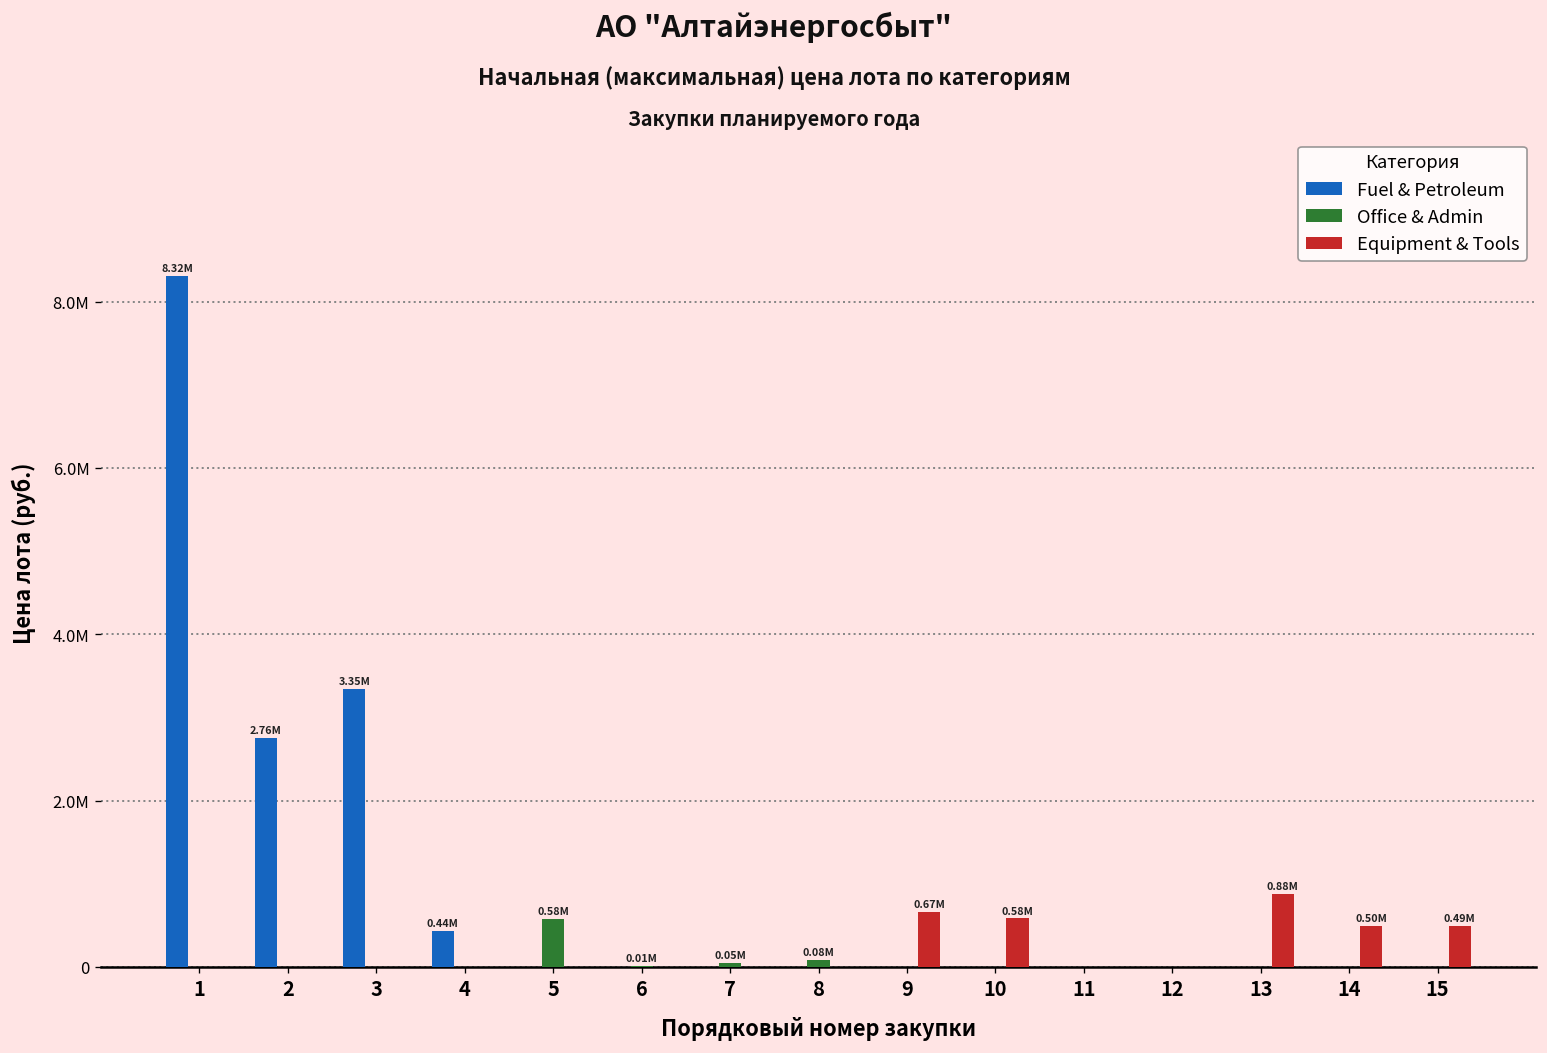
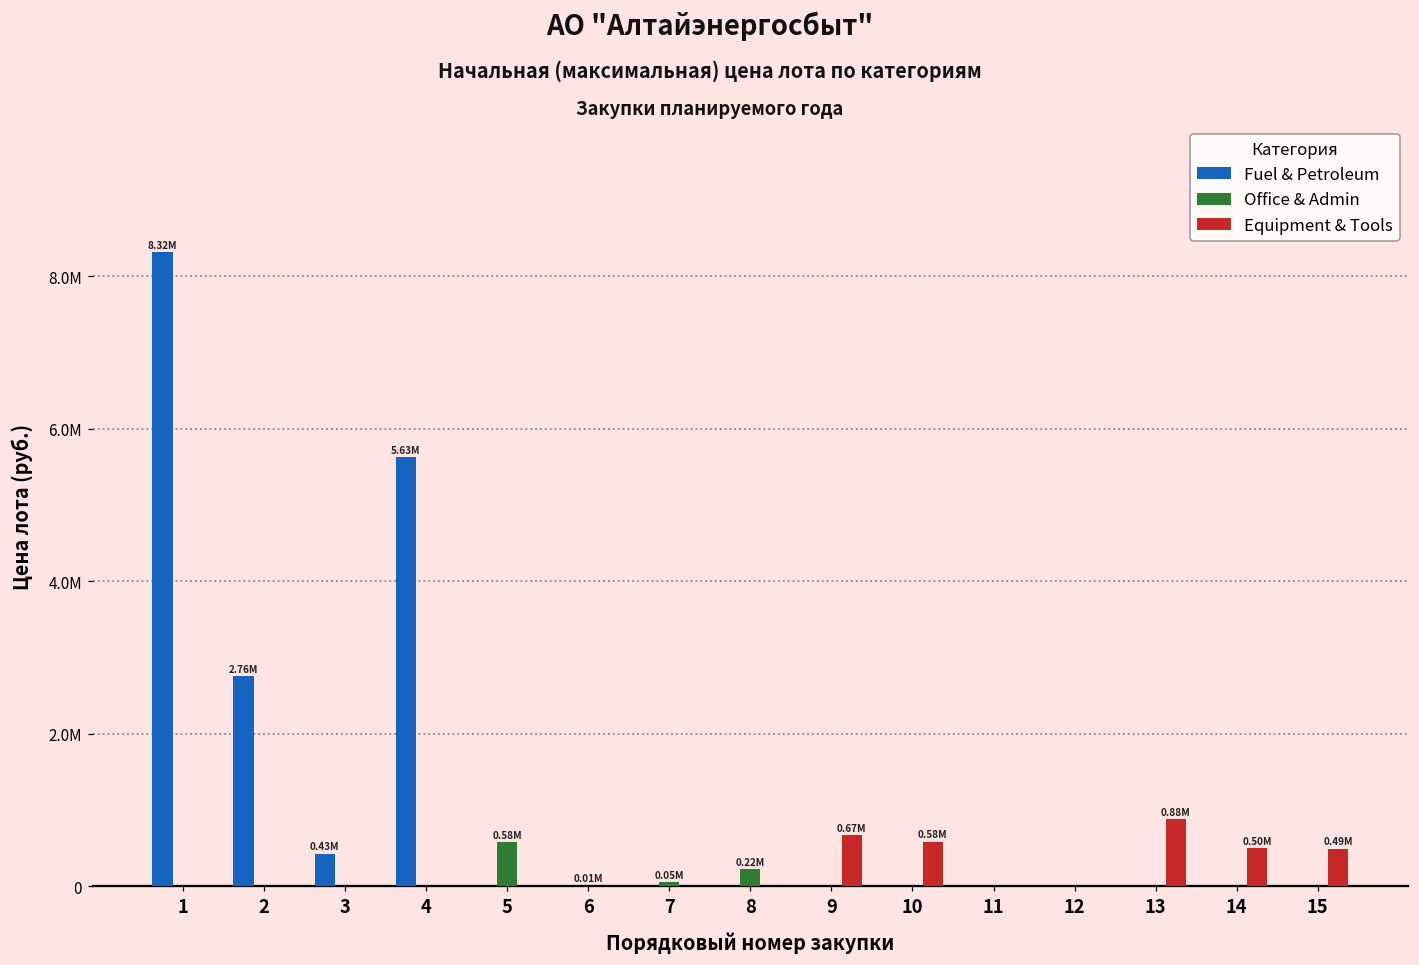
Fuel & Petroleum, 3: 3.35M -> 0.43M
Fuel & Petroleum, 4: 0.44M -> 5.63M
Office & Admin, 8: 0.08M -> 0.22M
